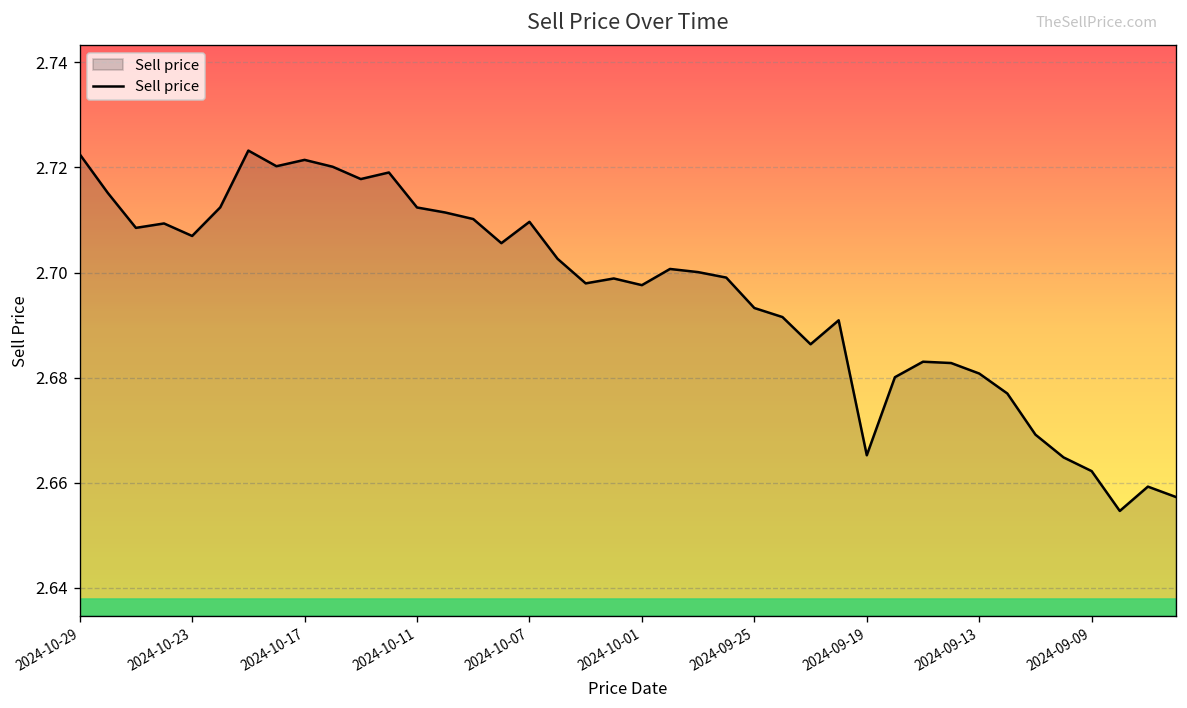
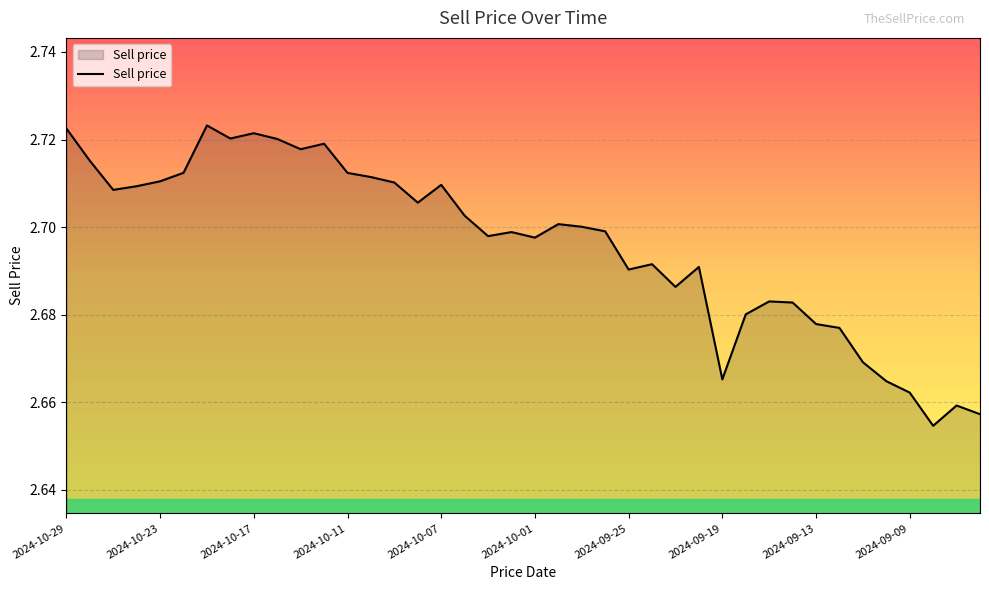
2024-10-23: 2.707 -> 2.710
2024-09-25: 2.693 -> 2.690
2024-09-13: 2.681 -> 2.678
